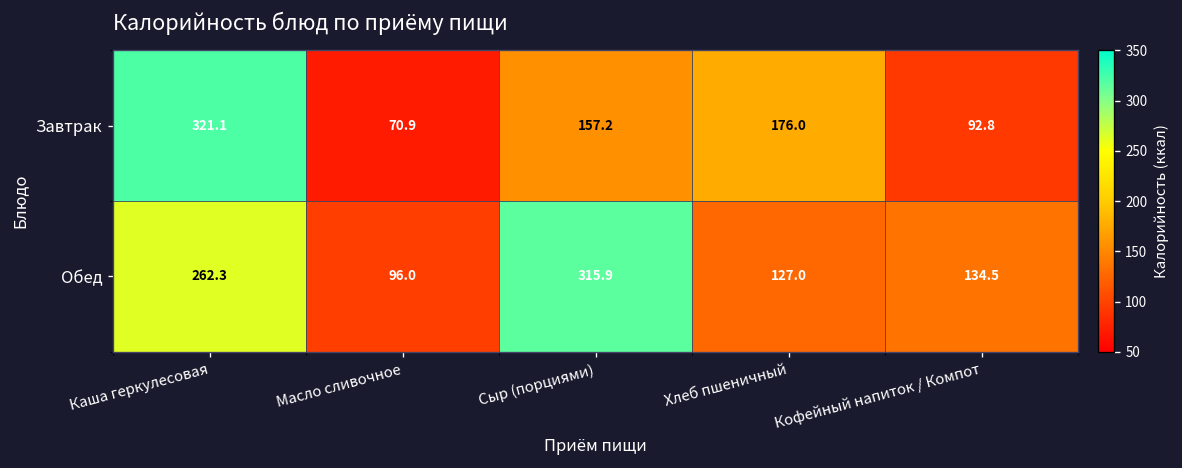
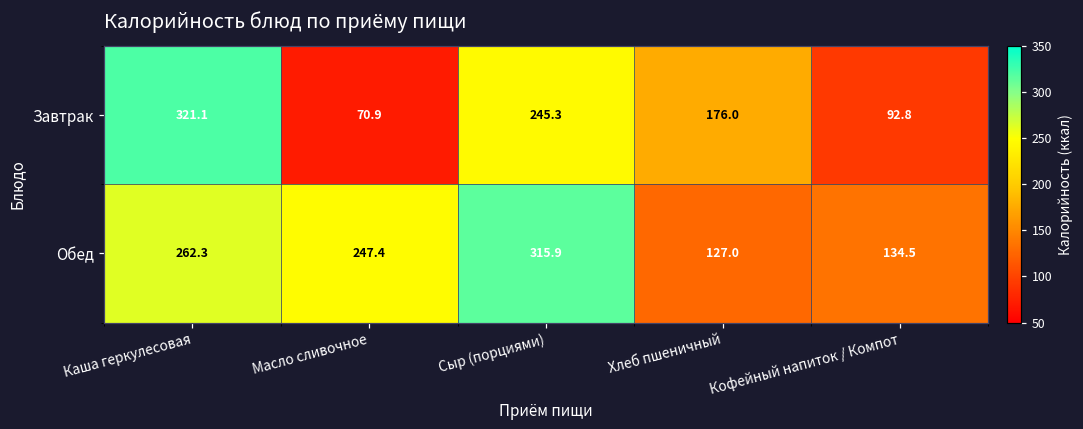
Завтрак, Сыр (порциями): 157.2 -> 245.3
Обед, Масло сливочное: 96.0 -> 247.4
